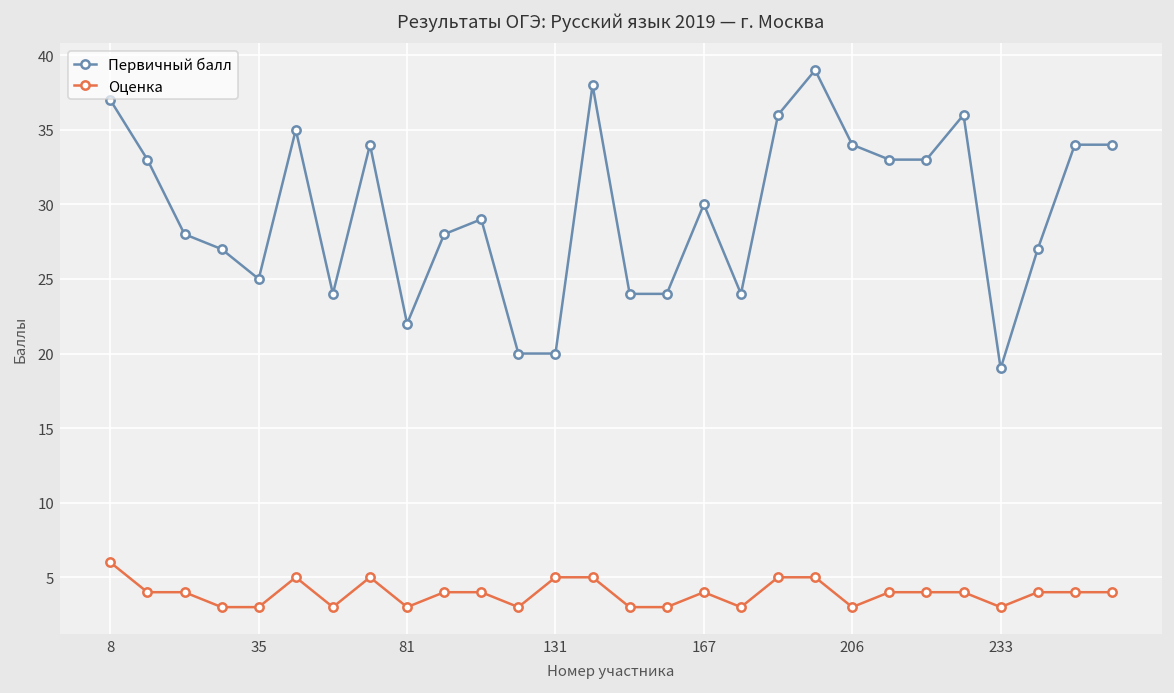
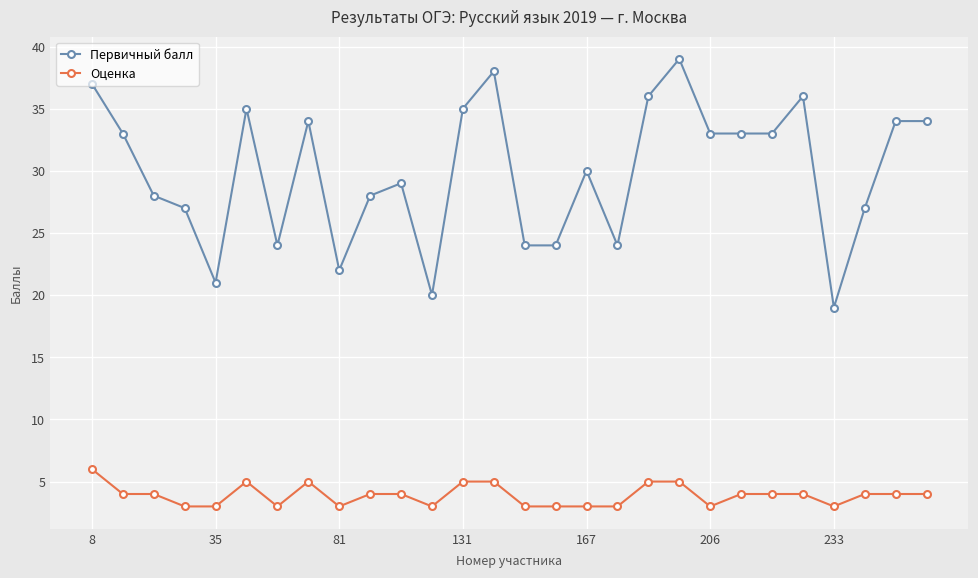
Первичный балл, 35: 25 -> 21
Первичный балл, 131: 20 -> 35
Оценка, 167: 4 -> 3
Первичный балл, 206: 34 -> 33
